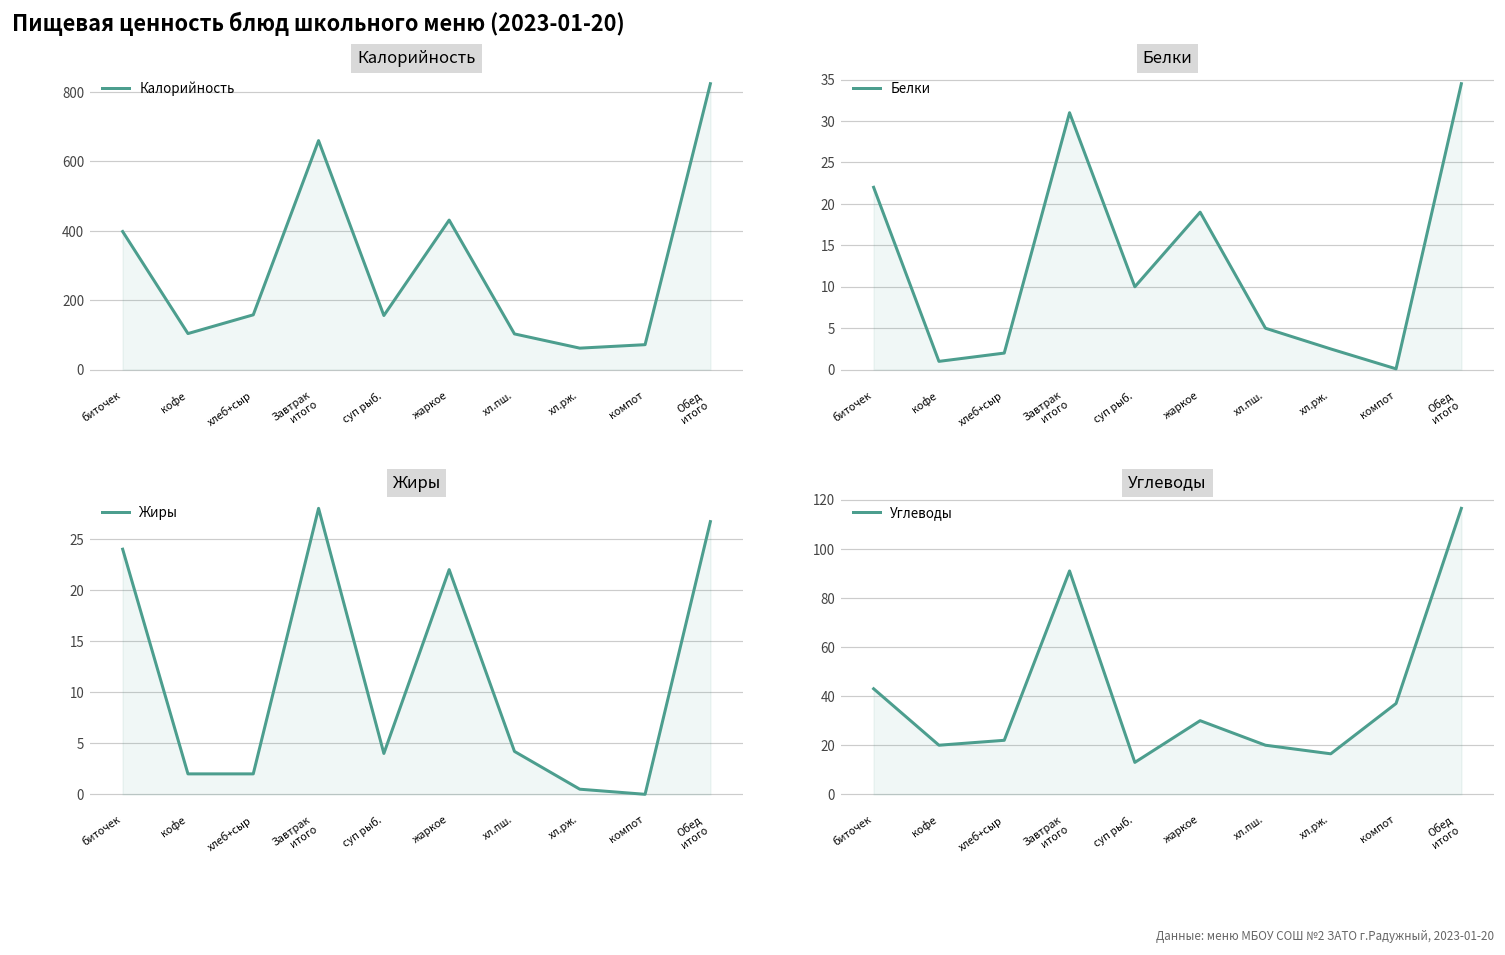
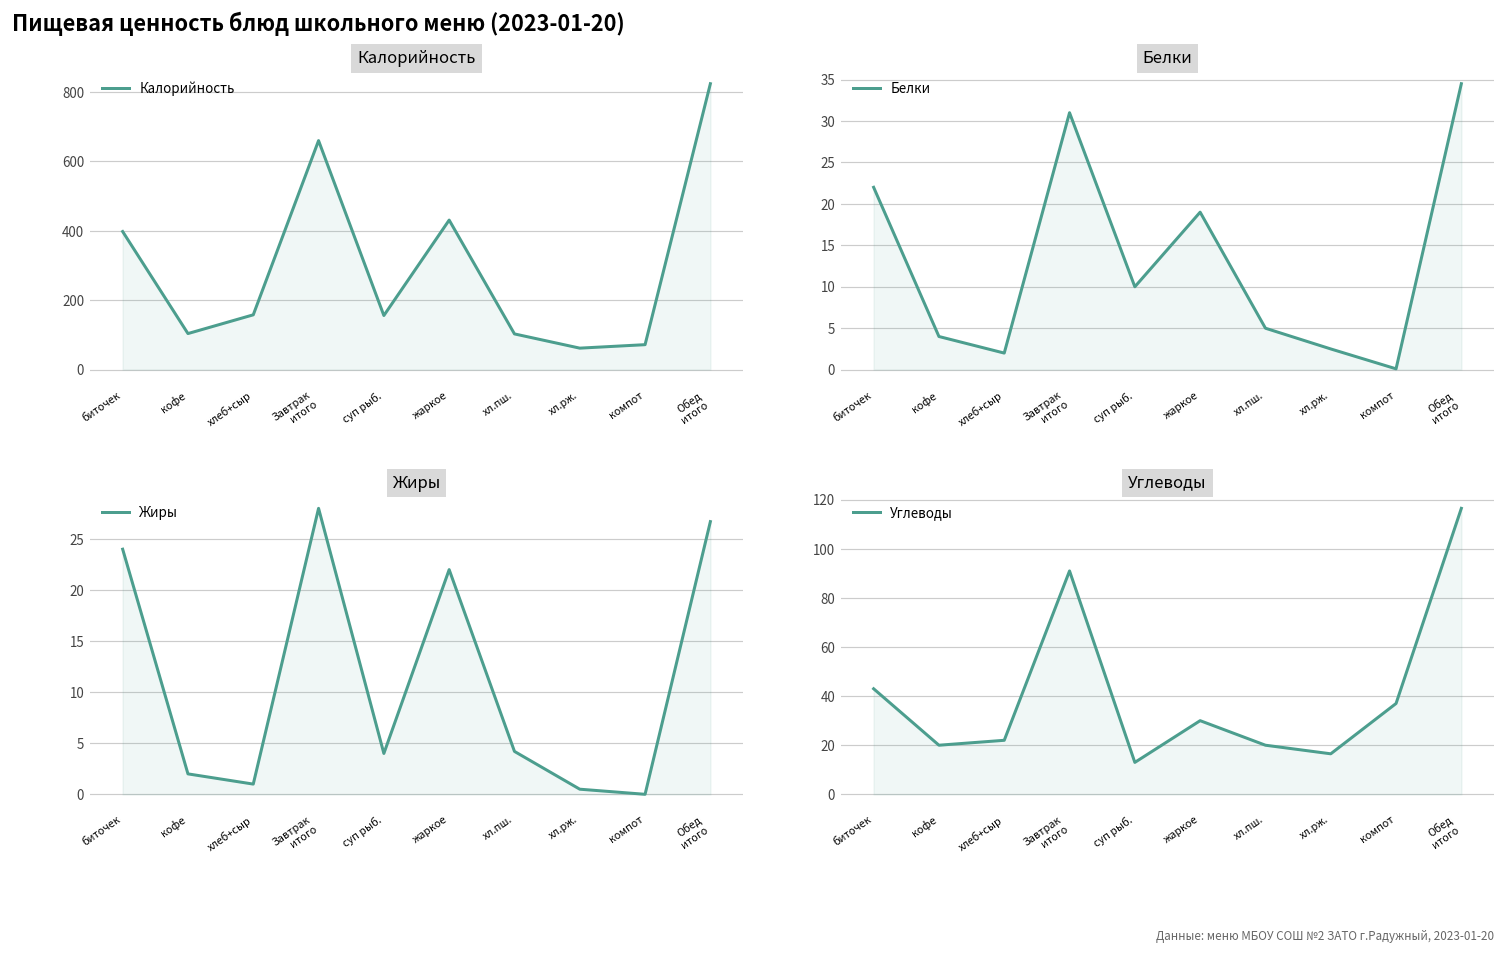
Белки, кофе: 1 -> 4
Жиры, хлеб+сыр: 2 -> 1
